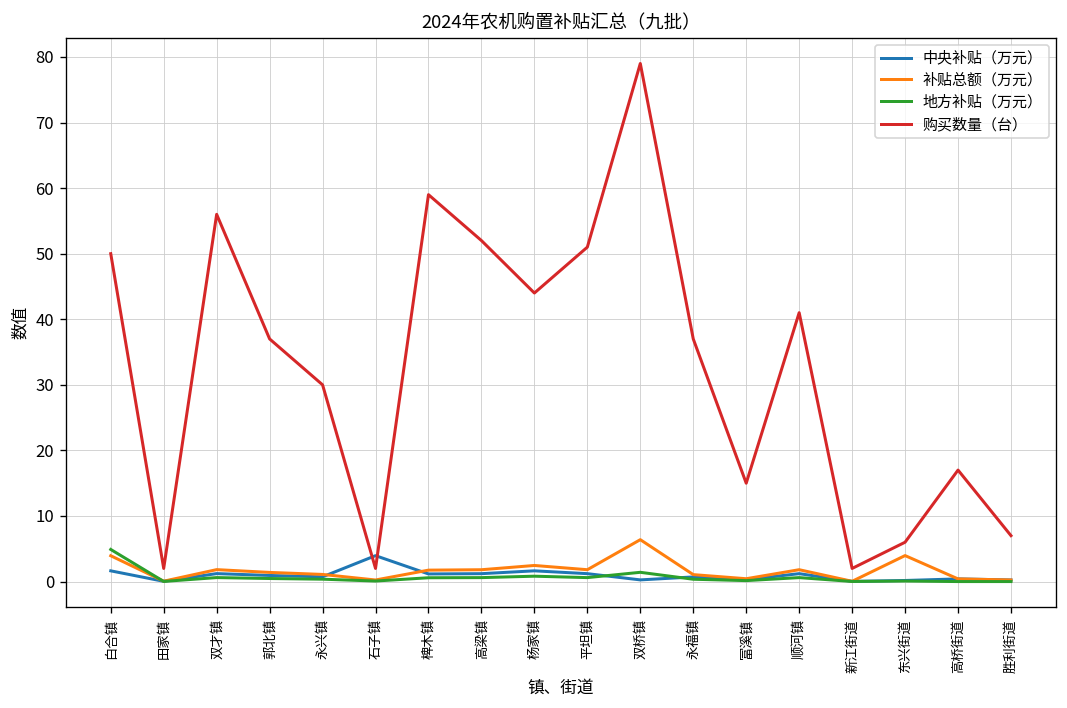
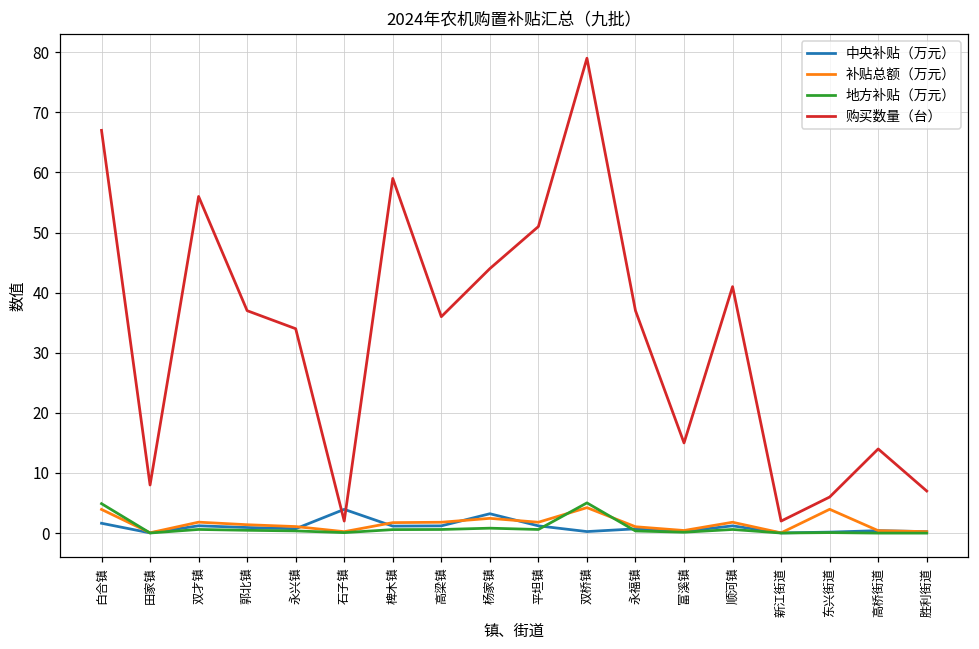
购买数量（台）, 白合镇: 50 -> 67
购买数量（台）, 田家镇: 2 -> 8
购买数量（台）, 永兴镇: 30 -> 34
购买数量（台）, 高梁镇: 52 -> 36
中央补贴（万元）, 杨家镇: 2 -> 3
补贴总额（万元）, 双桥镇: 6 -> 4
地方补贴（万元）, 双桥镇: 1 -> 5
购买数量（台）, 高桥街道: 17 -> 14
